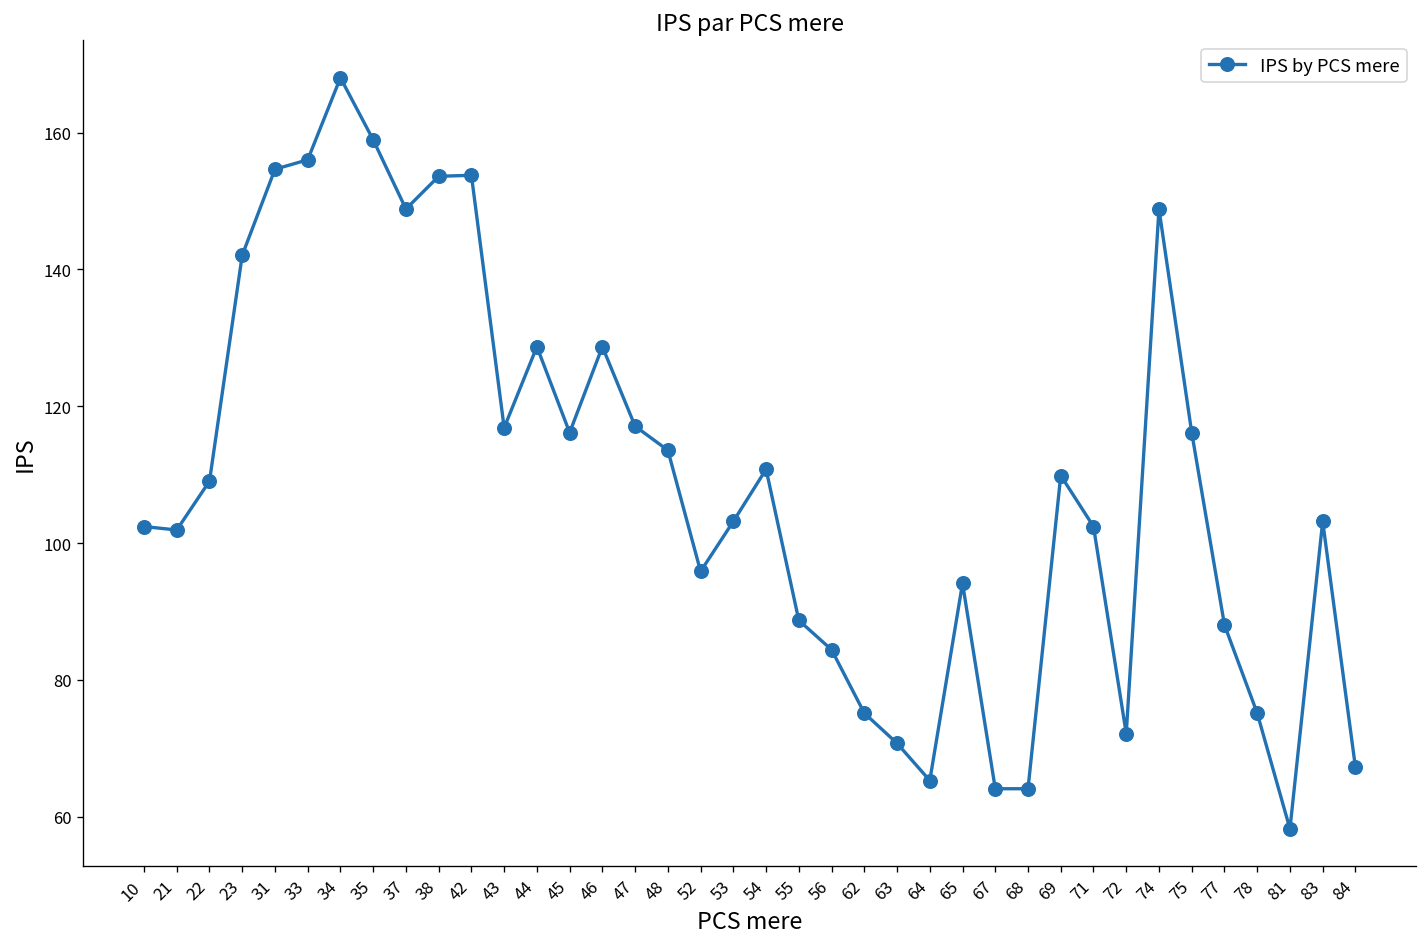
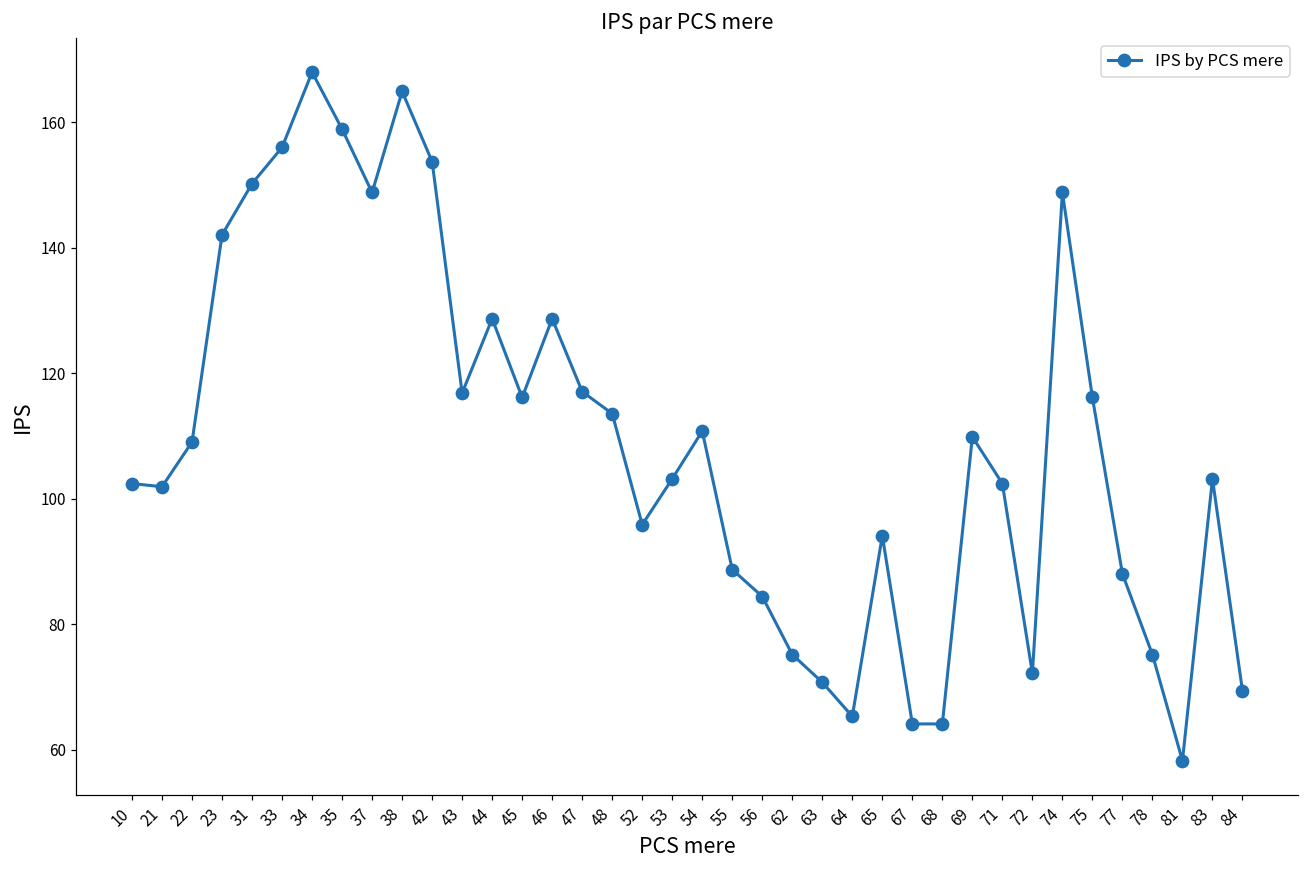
31: 155 -> 150
38: 154 -> 165
84: 67 -> 69
